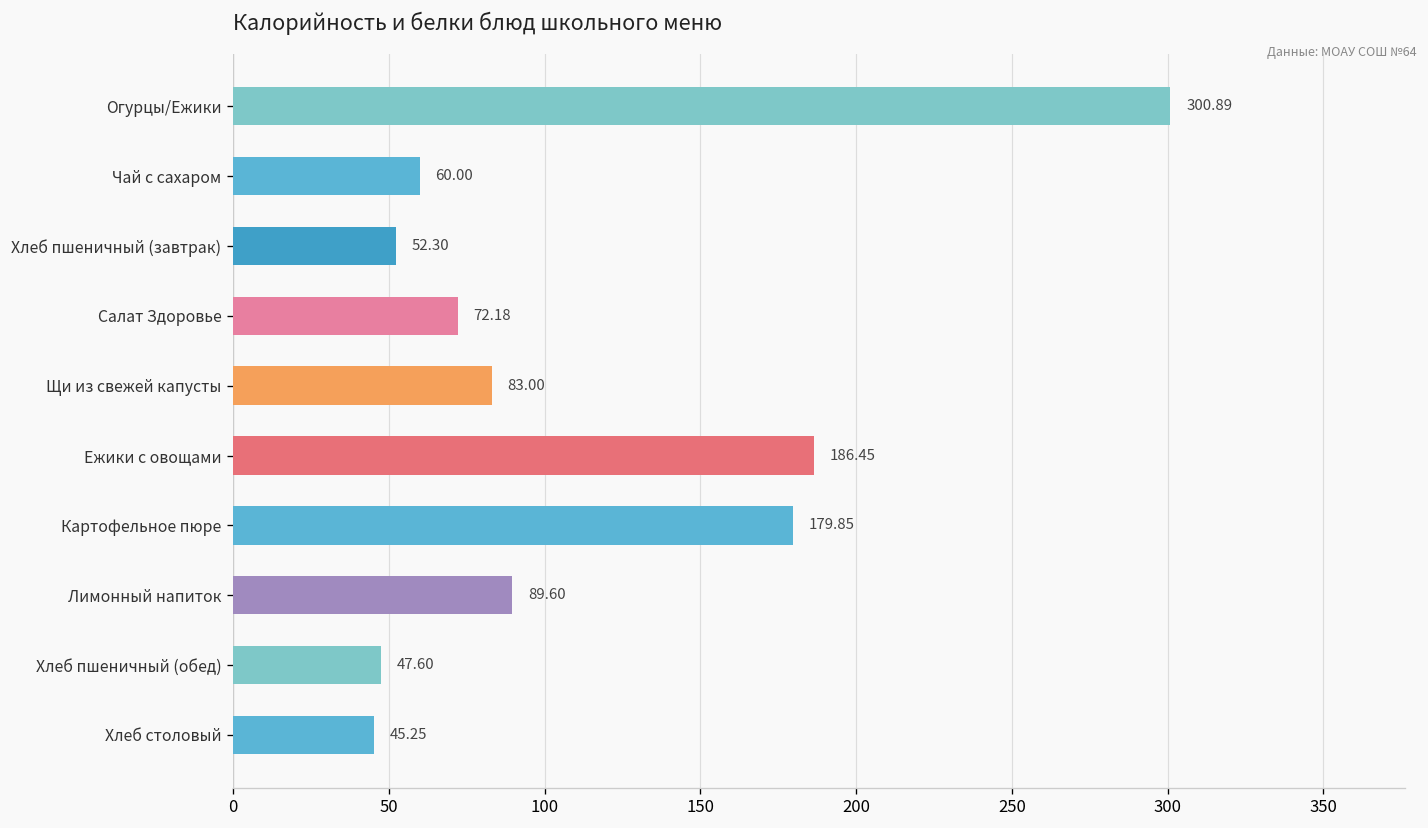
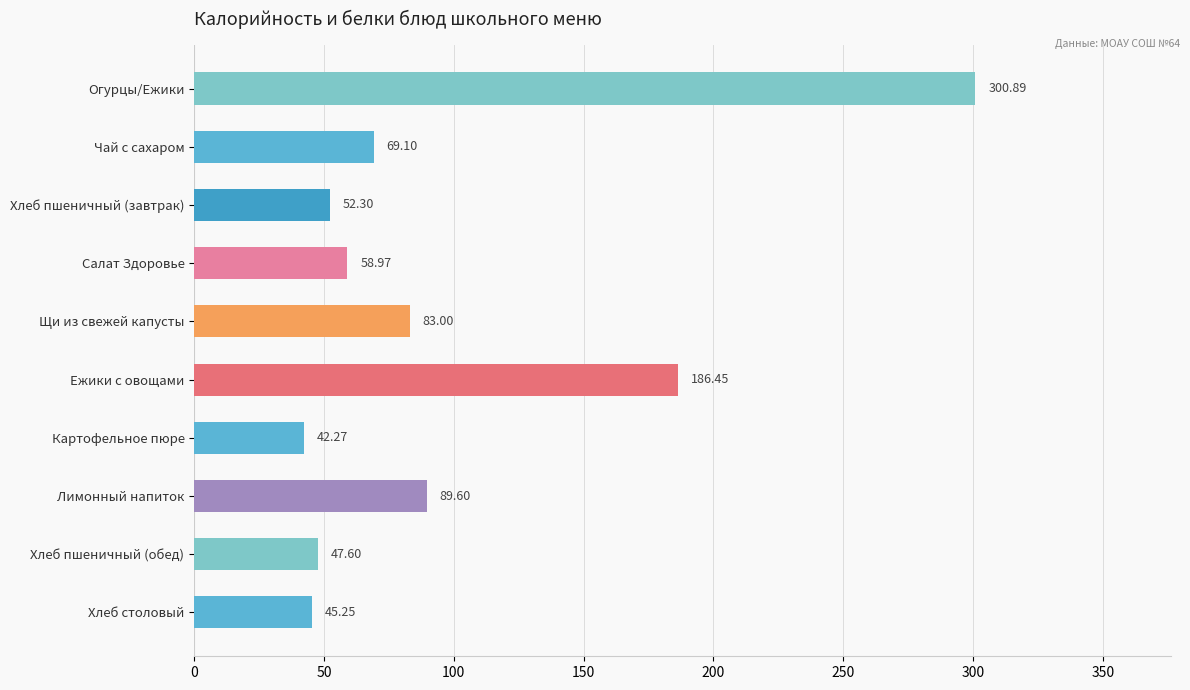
Чай с сахаром: 60.00 -> 69.10
Салат Здоровье: 72.18 -> 58.97
Картофельное пюре: 179.85 -> 42.27
